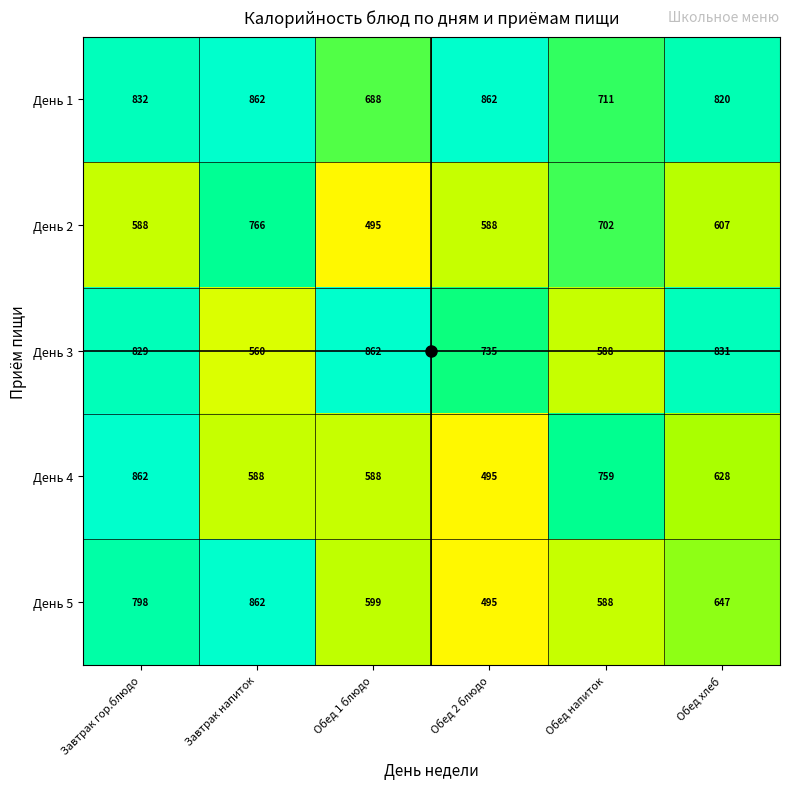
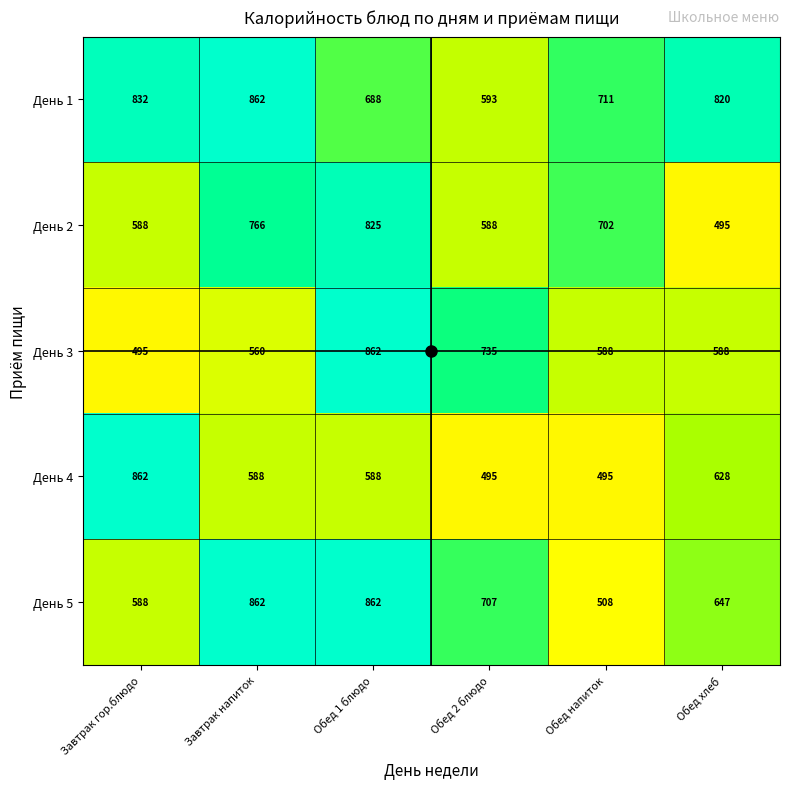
День 1, Обед 2 блюдо: 862 -> 593
День 2, Обед 1 блюдо: 495 -> 825
День 2, Обед хлеб: 607 -> 495
День 3, Завтрак гор.блюдо: 829 -> 495
День 3, Обед хлеб: 831 -> 588
День 4, Обед напиток: 759 -> 495
День 5, Завтрак гор.блюдо: 798 -> 588
День 5, Обед 1 блюдо: 599 -> 862
День 5, Обед 2 блюдо: 495 -> 707
День 5, Обед напиток: 588 -> 508
